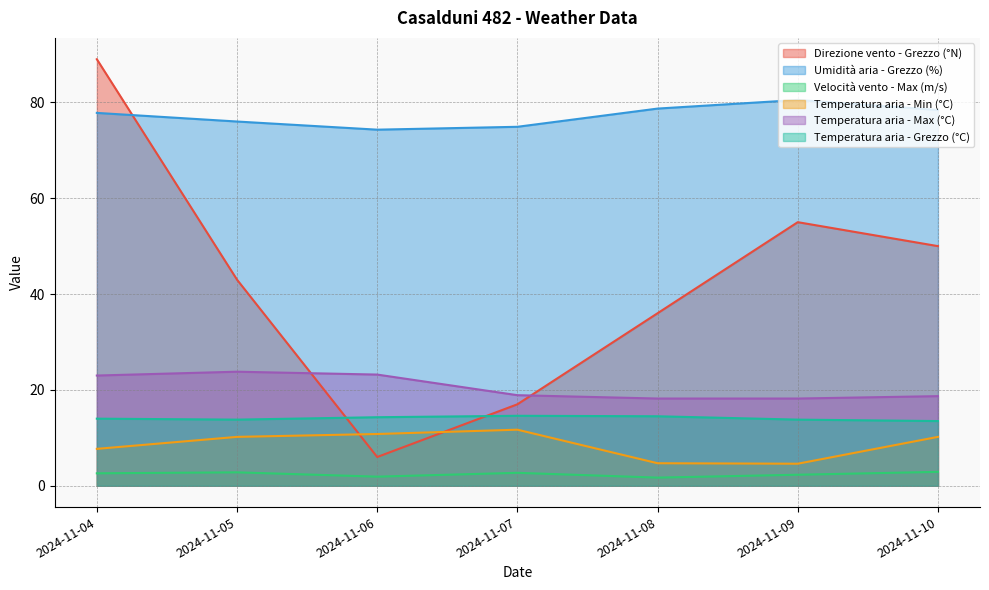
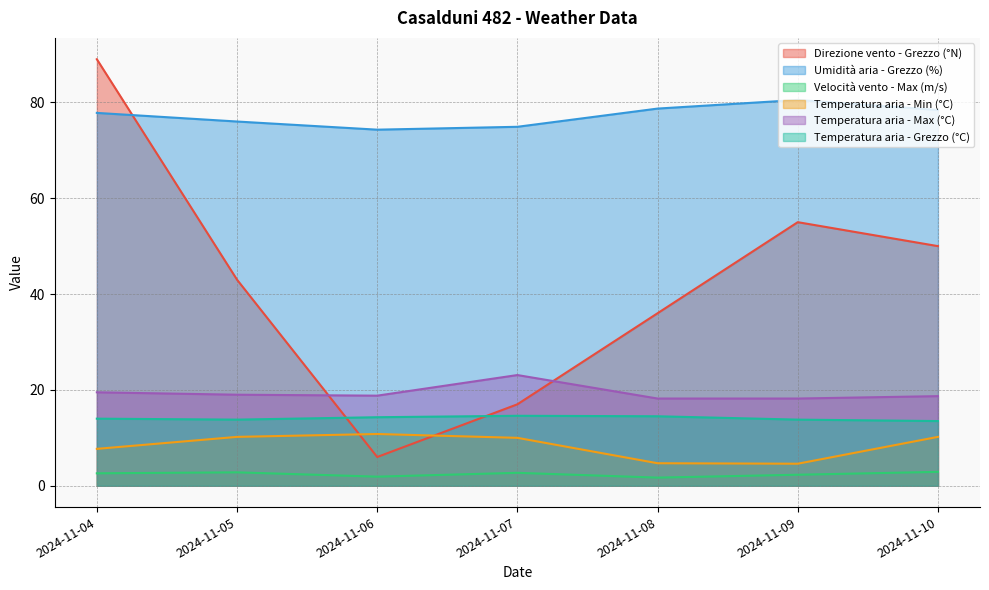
Temperatura aria - Max (°C), 2024-11-04: 23 -> 20
Temperatura aria - Max (°C), 2024-11-05: 24 -> 19
Temperatura aria - Max (°C), 2024-11-06: 23 -> 19
Temperatura aria - Min (°C), 2024-11-07: 12 -> 10
Temperatura aria - Max (°C), 2024-11-07: 19 -> 23
